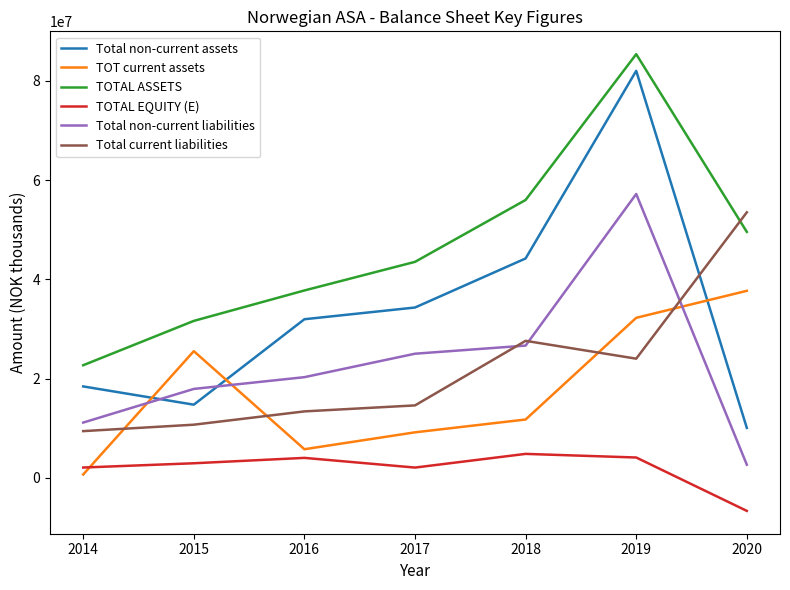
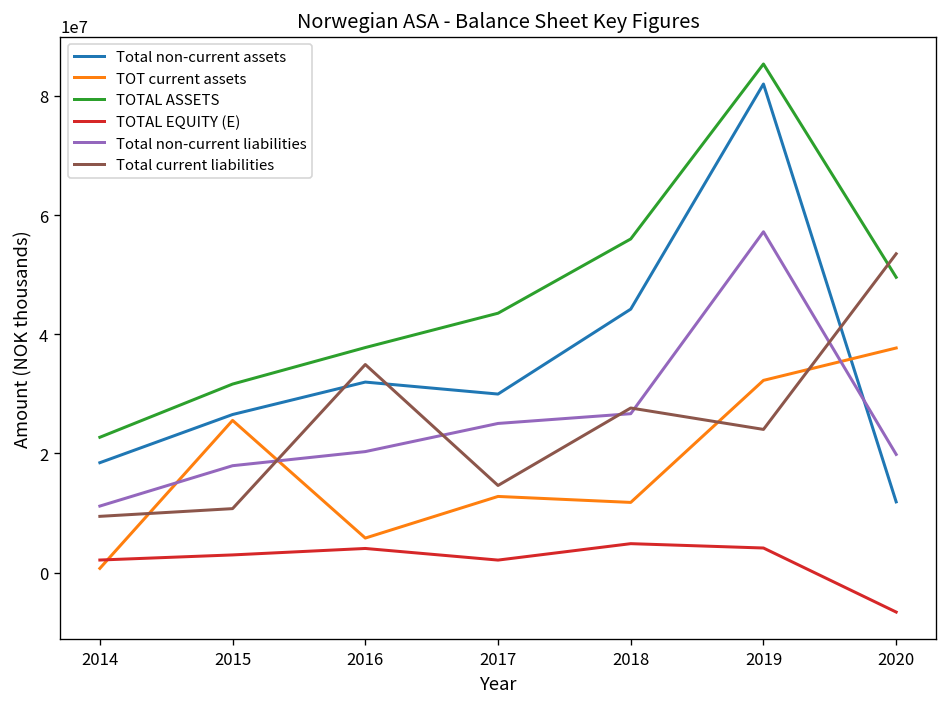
Total non-current assets, 2015: 15000000 -> 27000000
Total current liabilities, 2016: 13000000 -> 35000000
Total non-current assets, 2017: 34000000 -> 30000000
TOT current assets, 2017: 9000000 -> 13000000
Total non-current assets, 2020: 10000000 -> 12000000
Total non-current liabilities, 2020: 3000000 -> 20000000
